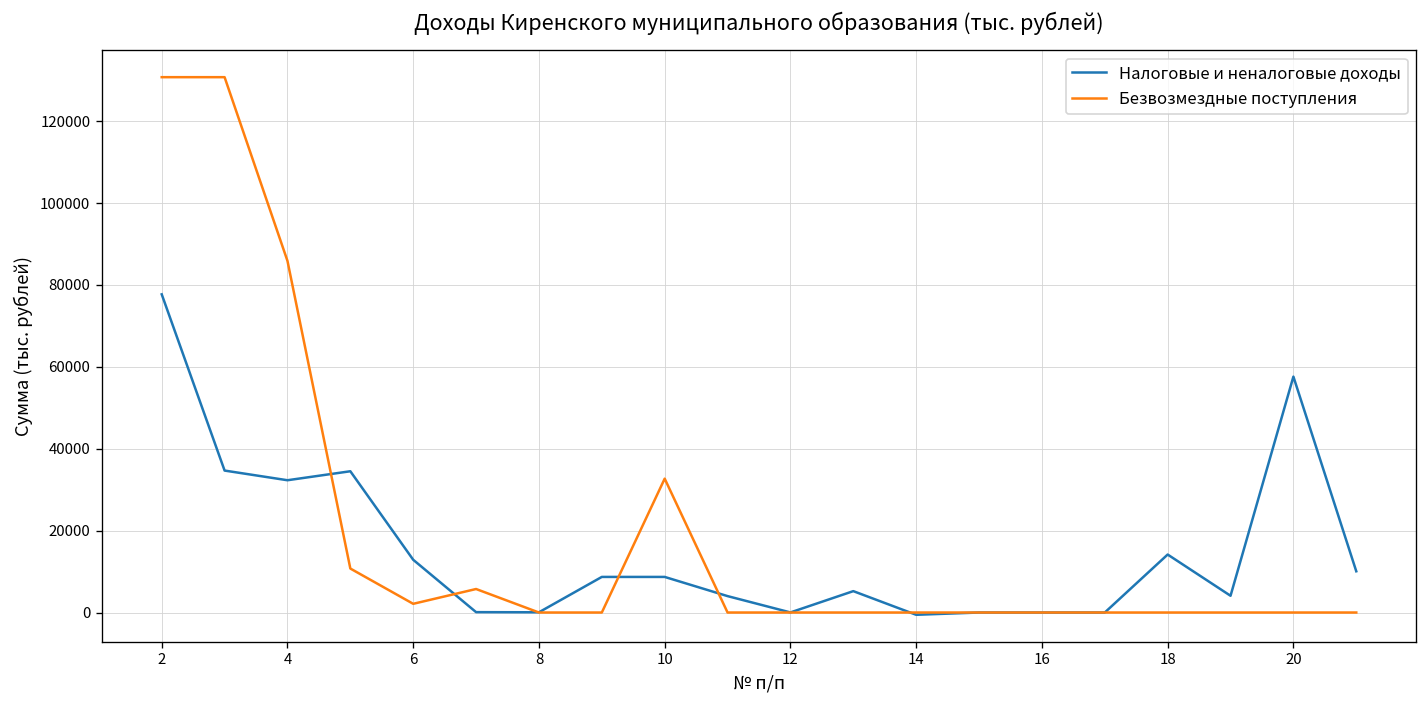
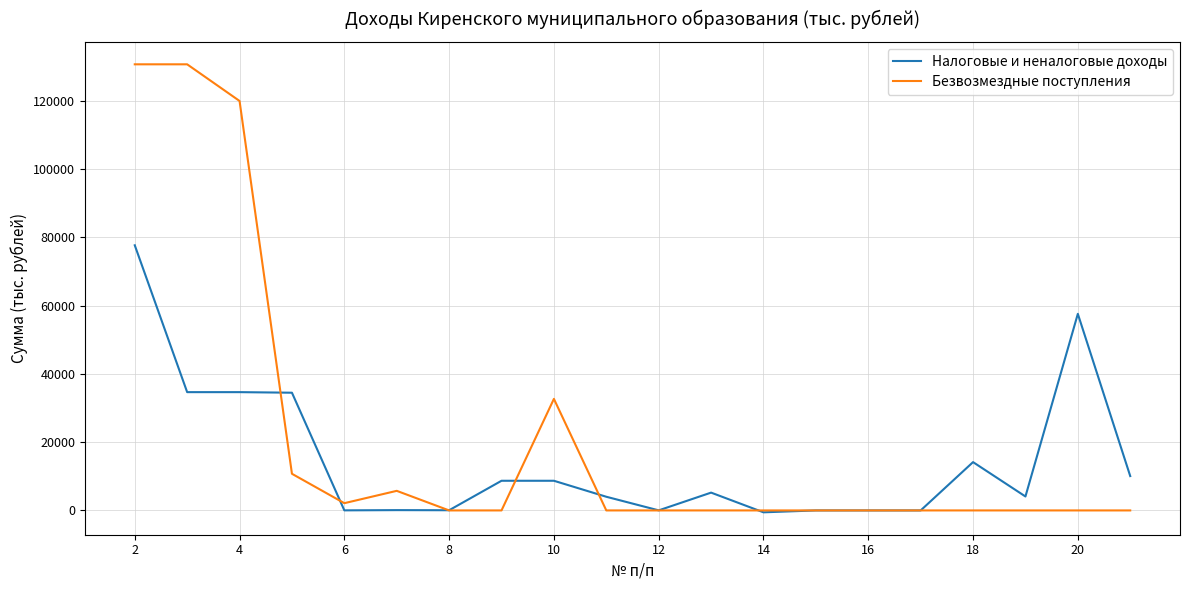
Налоговые и неналоговые доходы, 4: 32000 -> 35000
Безвозмездные поступления, 4: 86000 -> 120000
Налоговые и неналоговые доходы, 6: 13000 -> 0
